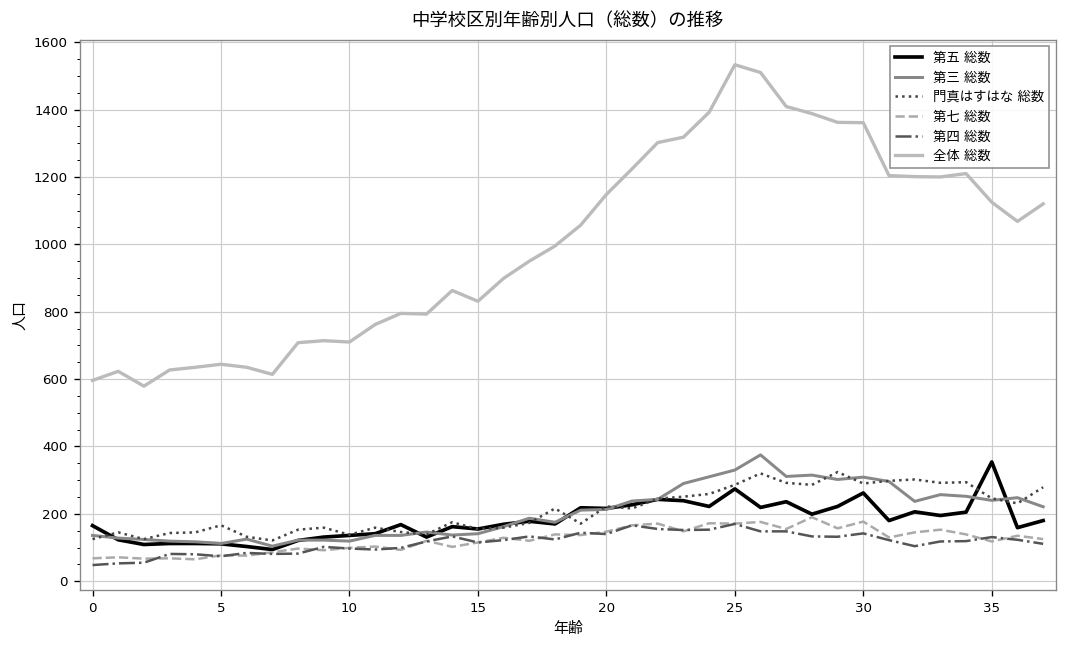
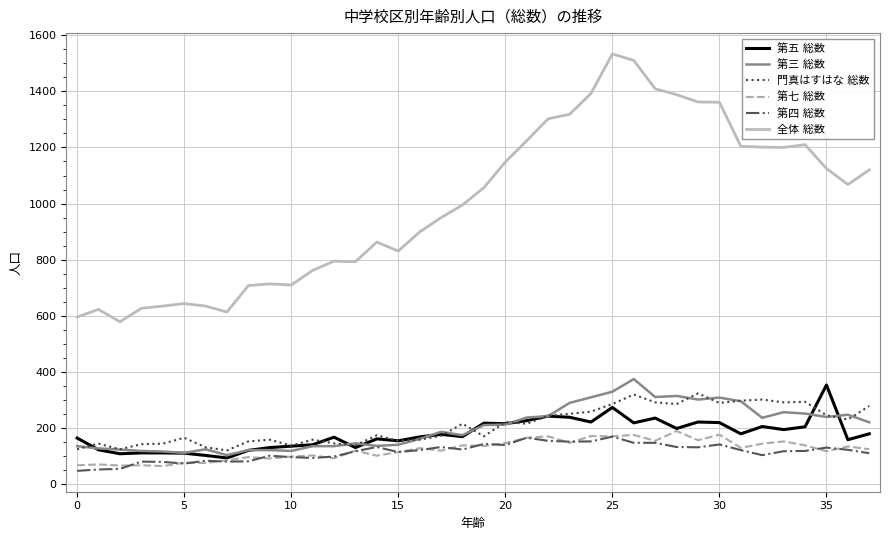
第五 総数, 30: 260 -> 220
